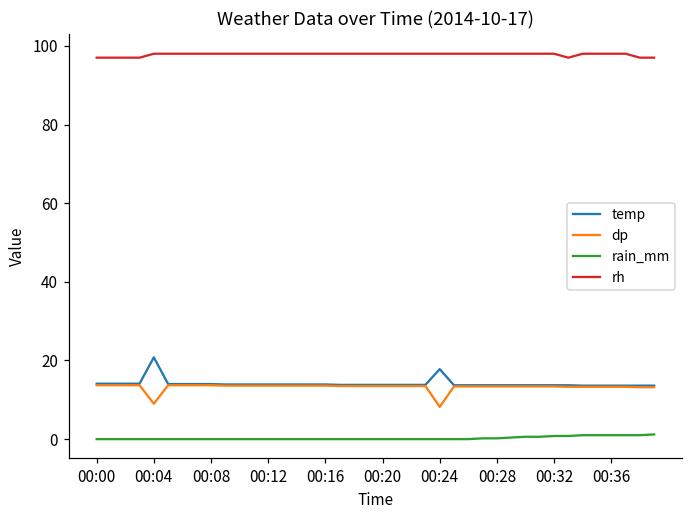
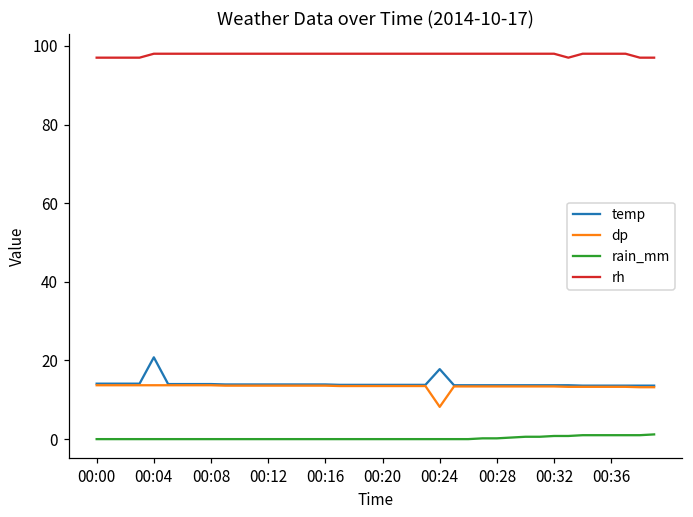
dp, 00:04: 9 -> 14
